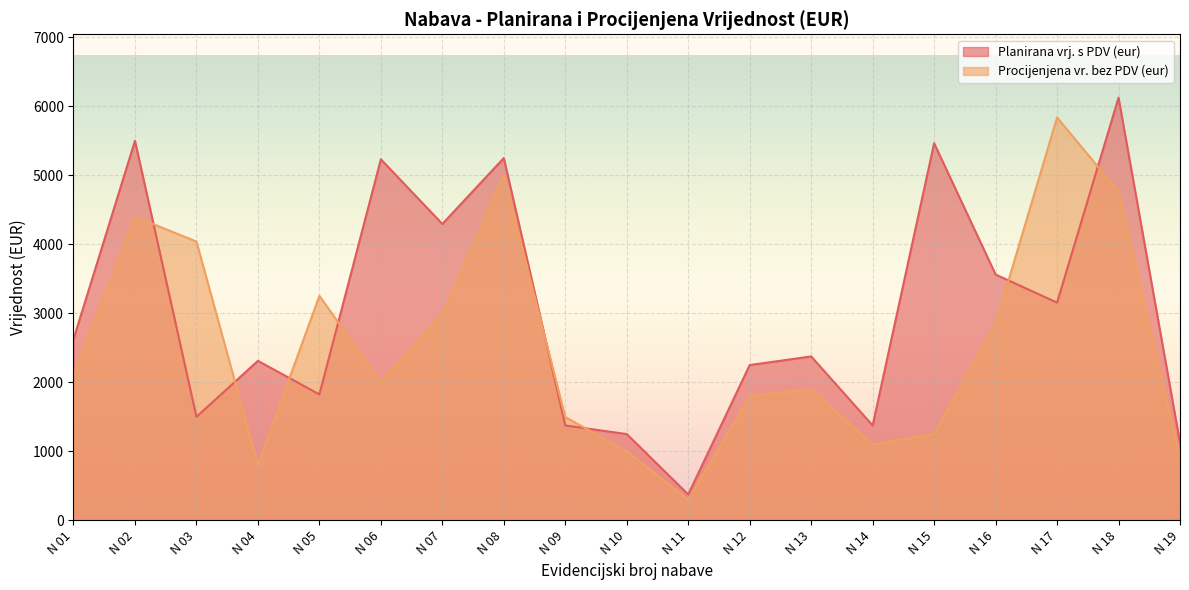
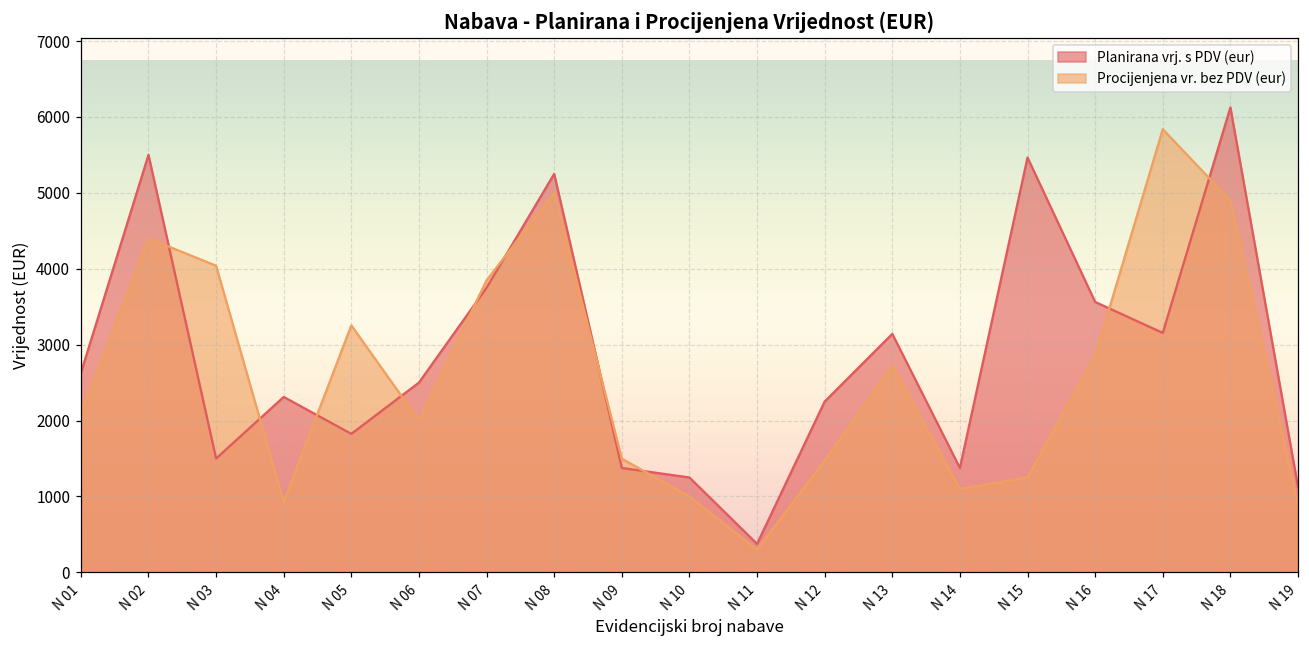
Procijenjena vr. bez PDV (eur), N 04: 800 -> 900
Planirana vrj. s PDV (eur), N 06: 5200 -> 2500
Planirana vrj. s PDV (eur), N 07: 4300 -> 3800
Procijenjena vr. bez PDV (eur), N 07: 3000 -> 3800
Procijenjena vr. bez PDV (eur), N 12: 1800 -> 1500
Planirana vrj. s PDV (eur), N 13: 2400 -> 3100
Procijenjena vr. bez PDV (eur), N 13: 1900 -> 2700
Procijenjena vr. bez PDV (eur), N 18: 4800 -> 4900
